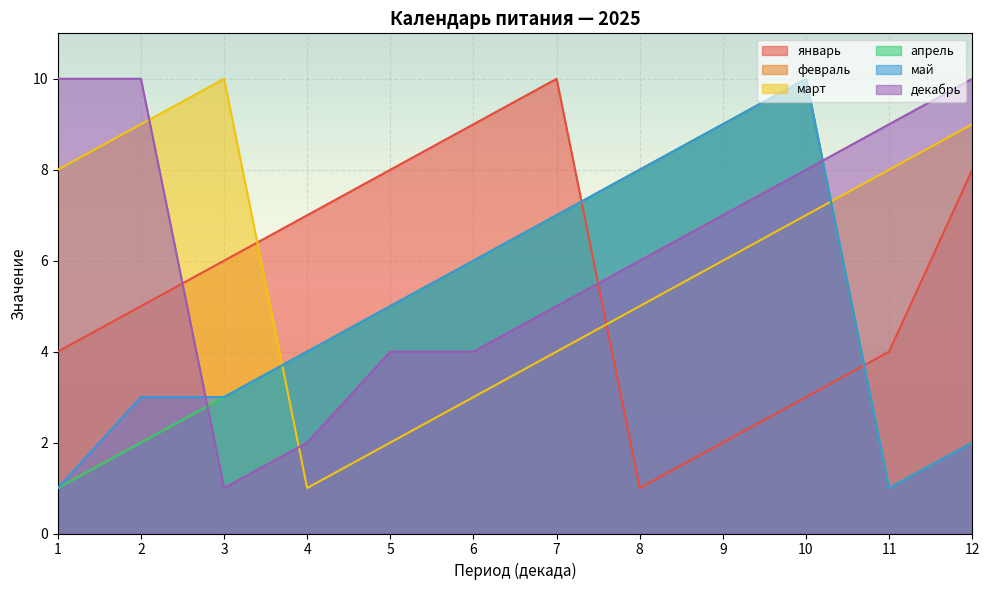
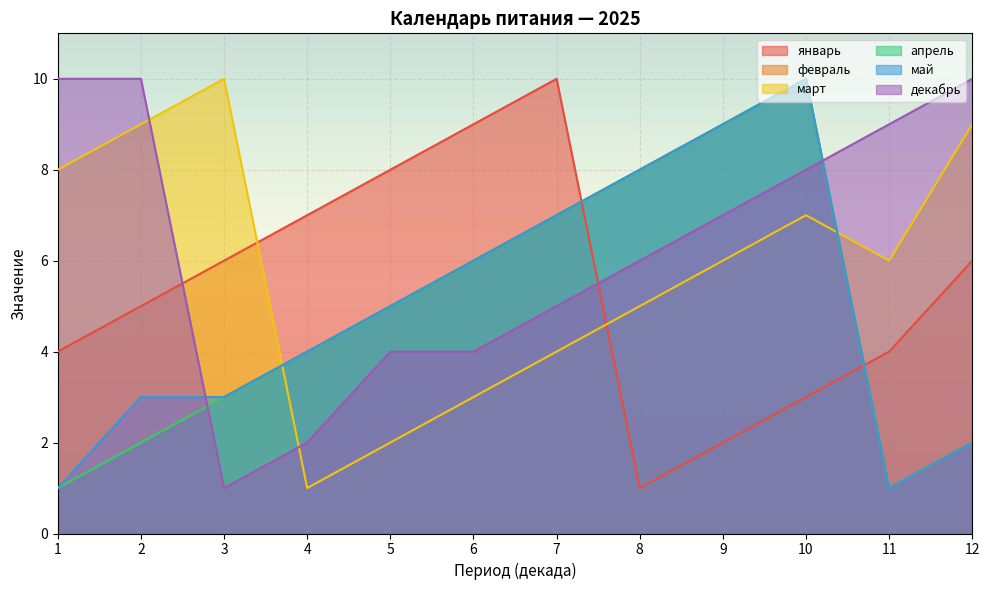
март, 11: 8 -> 6
январь, 12: 8 -> 6
